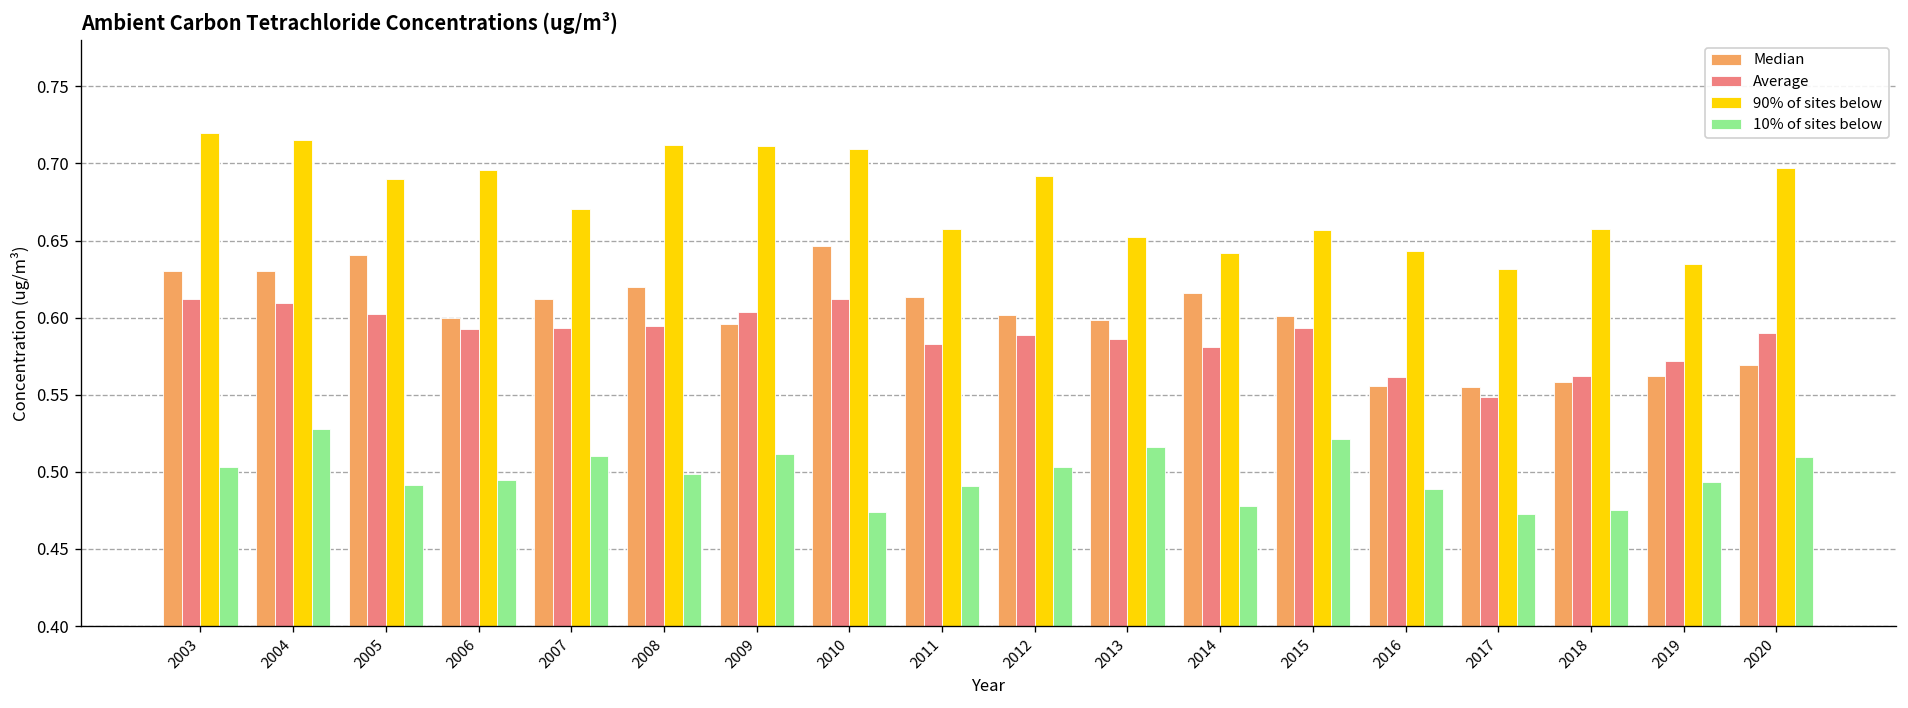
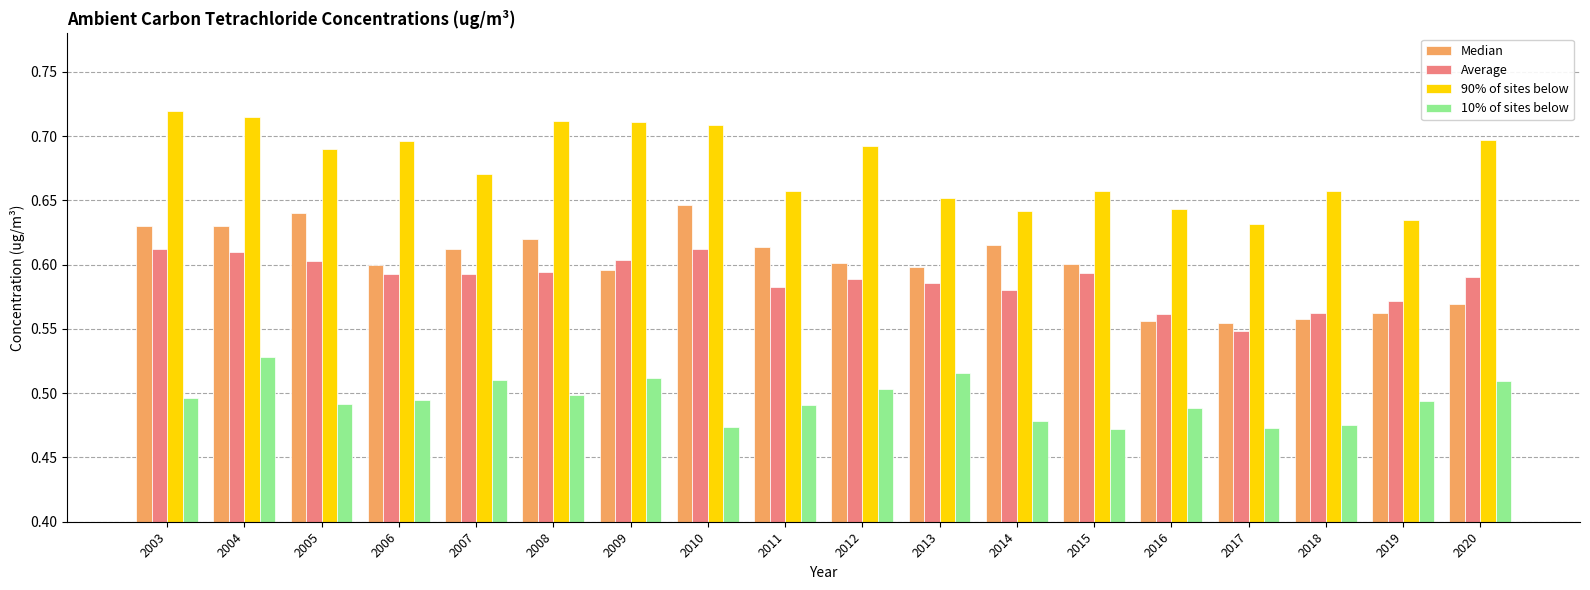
10% of sites below, 2003: 0.503 -> 0.496
10% of sites below, 2015: 0.521 -> 0.472
